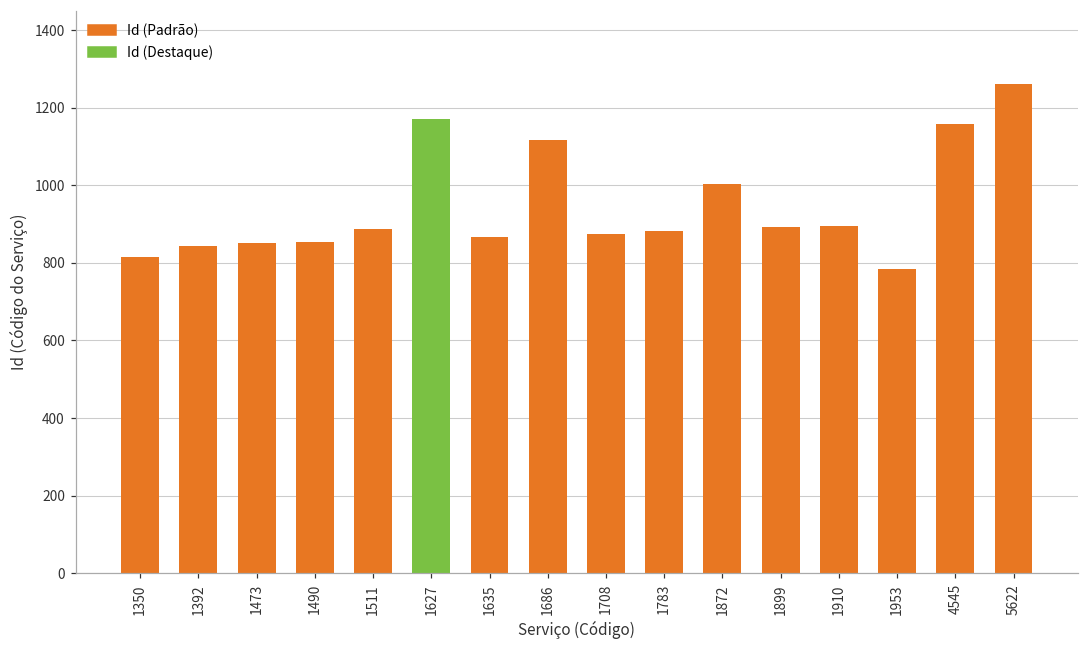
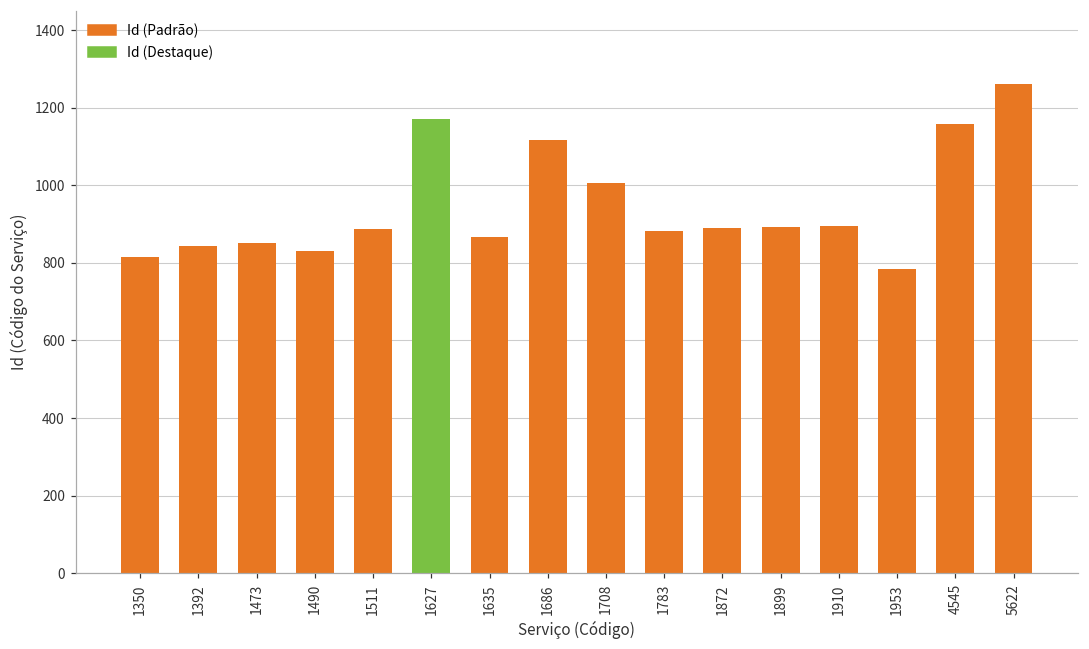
1490: 850 -> 830
1708: 870 -> 1010
1872: 1000 -> 890
